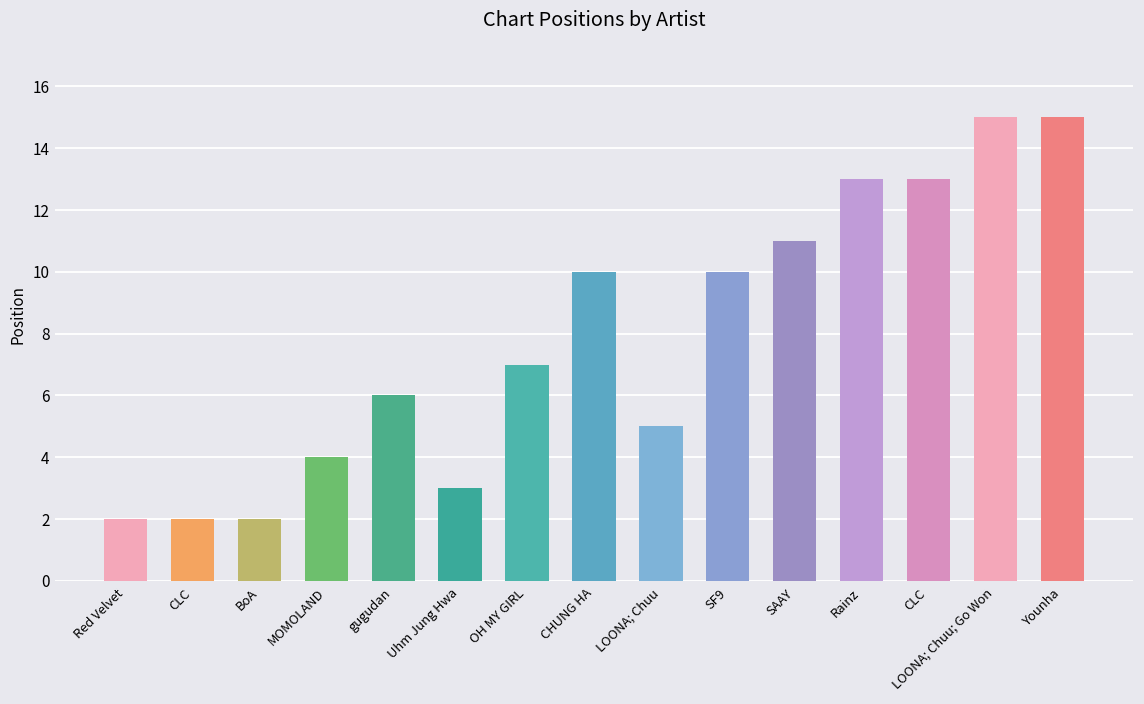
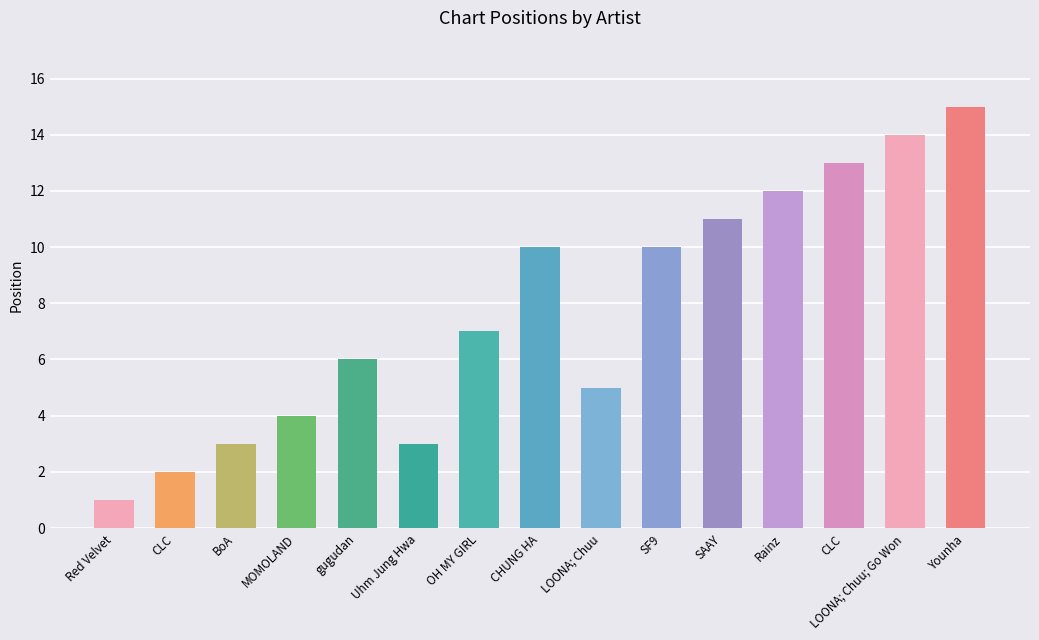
Red Velvet: 2 -> 1
BoA: 2 -> 3
Rainz: 13 -> 12
LOONA; Chuu; Go Won: 15 -> 14
